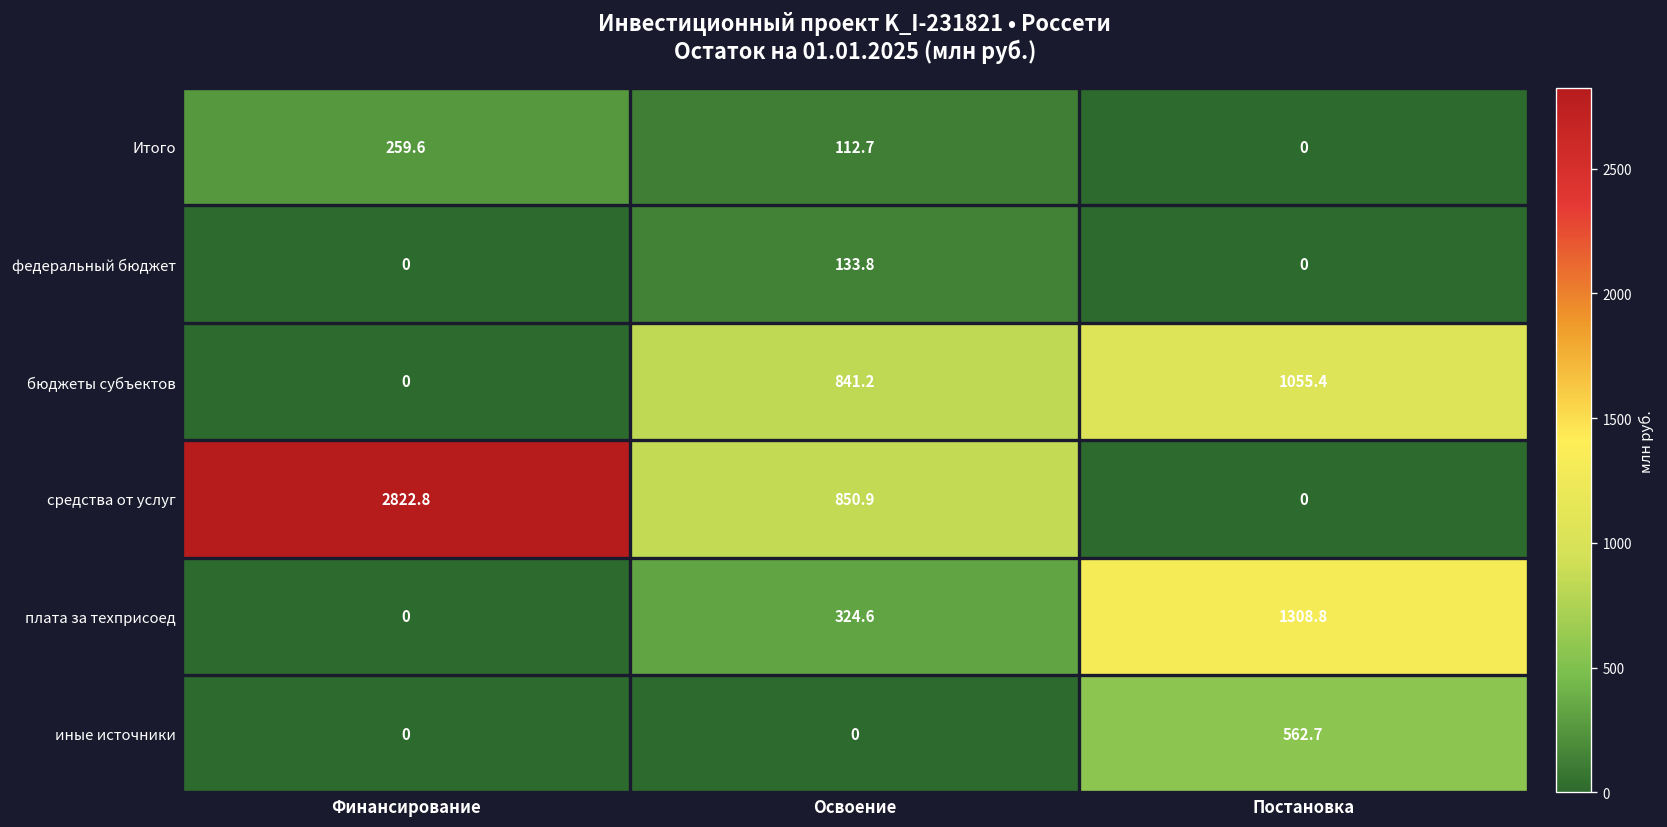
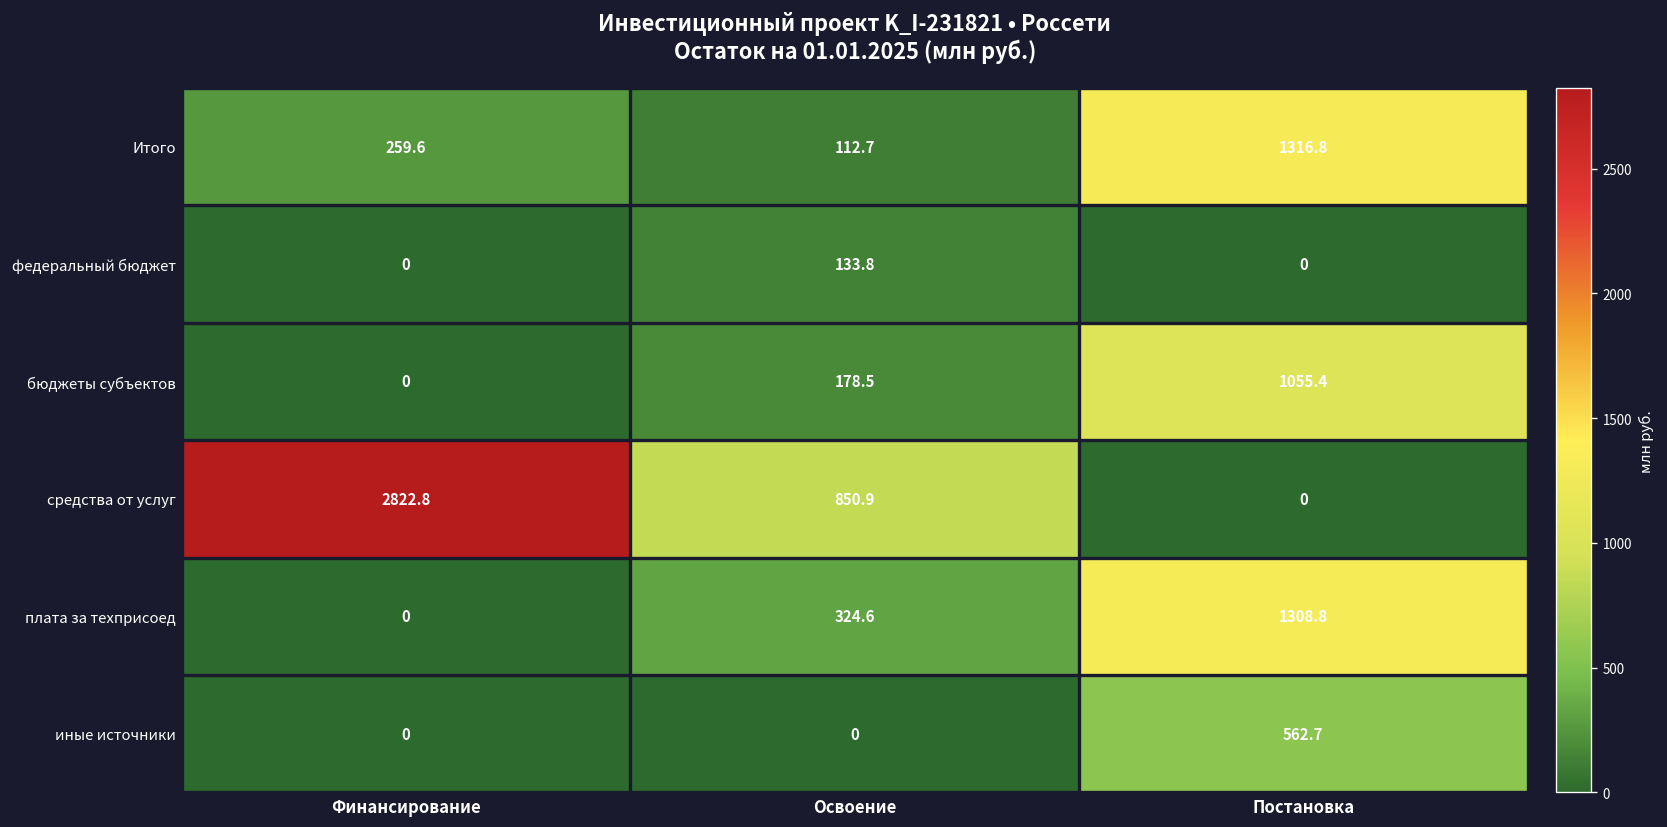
Итого, Постановка: 0 -> 1316.8
бюджеты субъектов, Освоение: 841.2 -> 178.5
